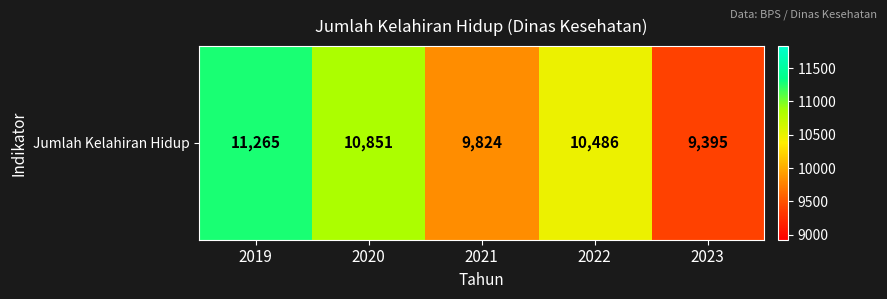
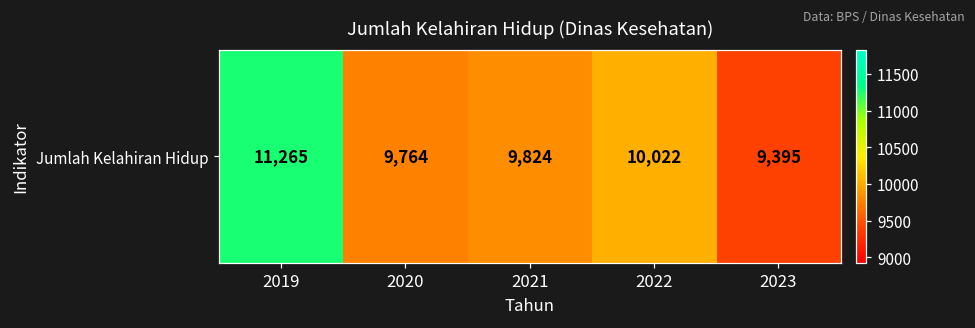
Jumlah Kelahiran Hidup, 2020: 10,851 -> 9,764
Jumlah Kelahiran Hidup, 2022: 10,486 -> 10,022
